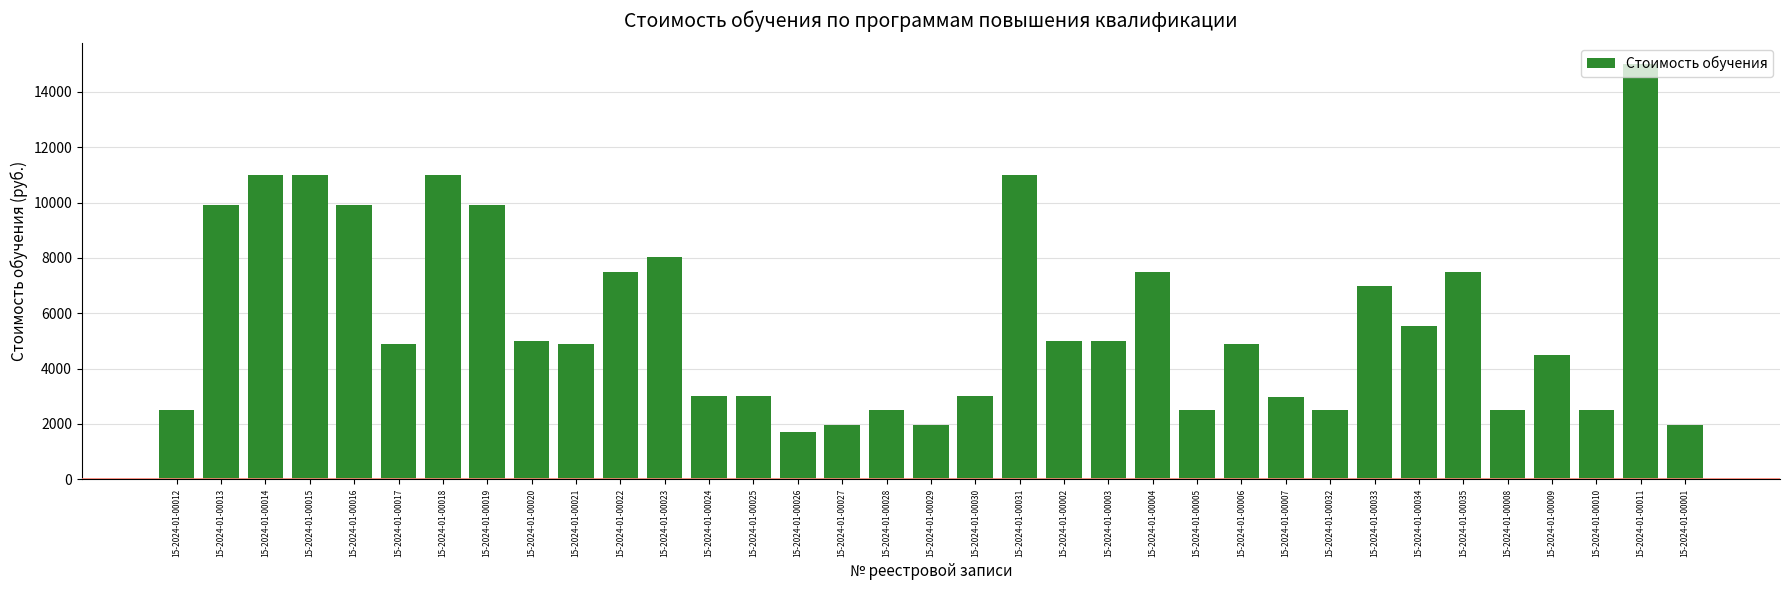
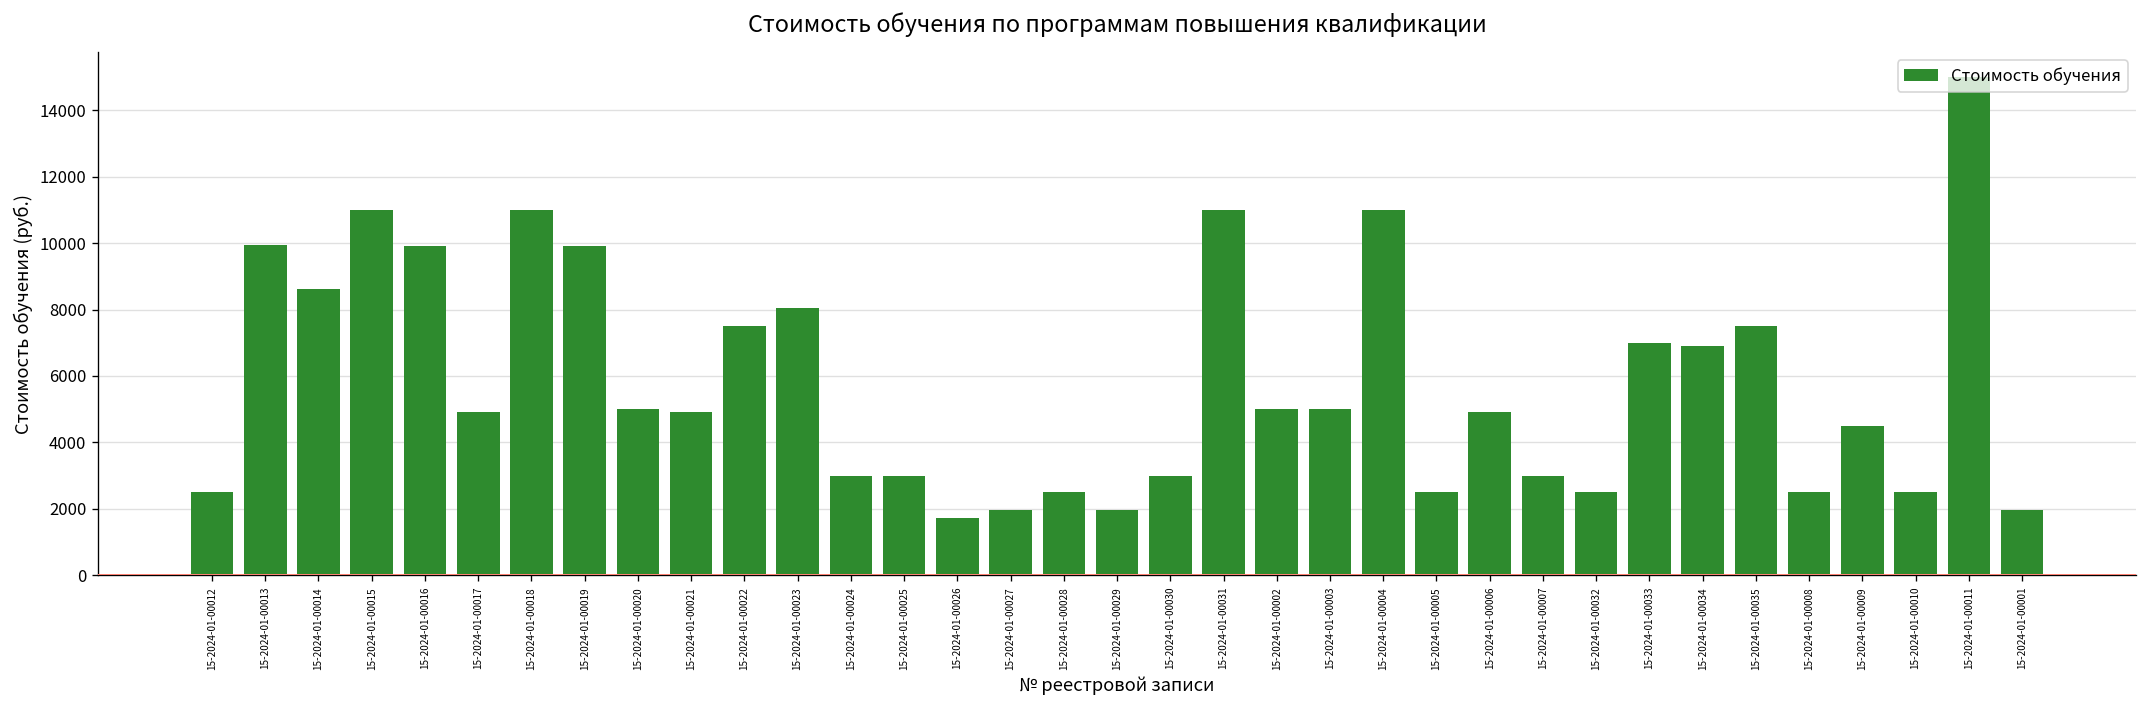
15-2024-01-00014: 11000 -> 8600
15-2024-01-00004: 7500 -> 11000
15-2024-01-00034: 5600 -> 6900
